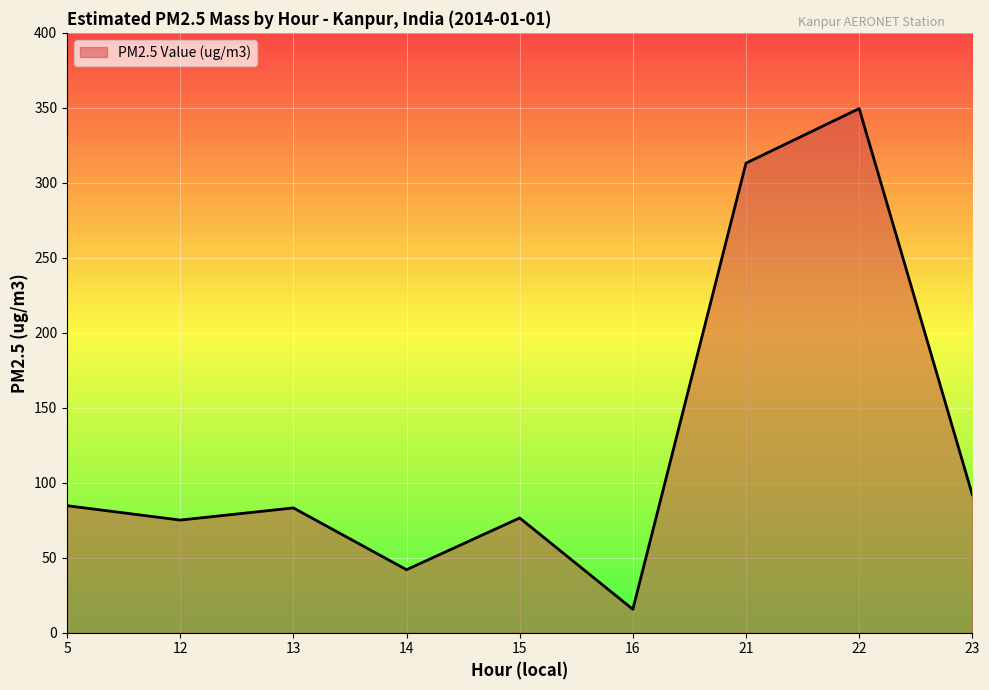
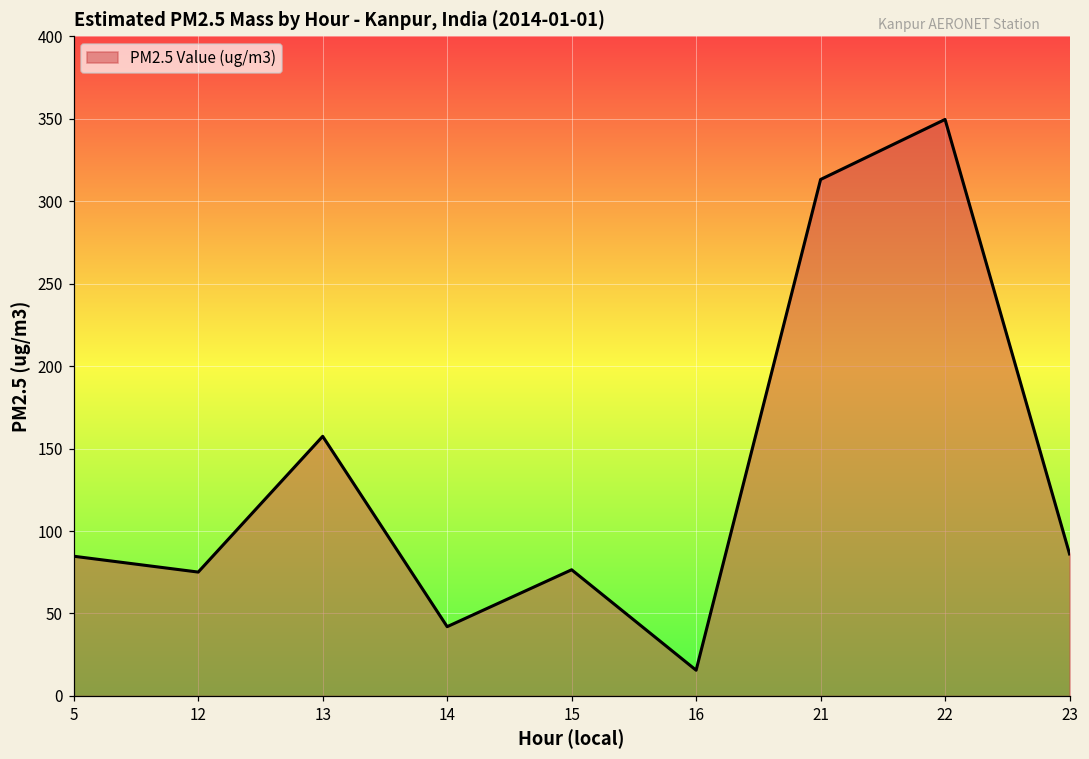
13: 83 -> 157
23: 92 -> 86
